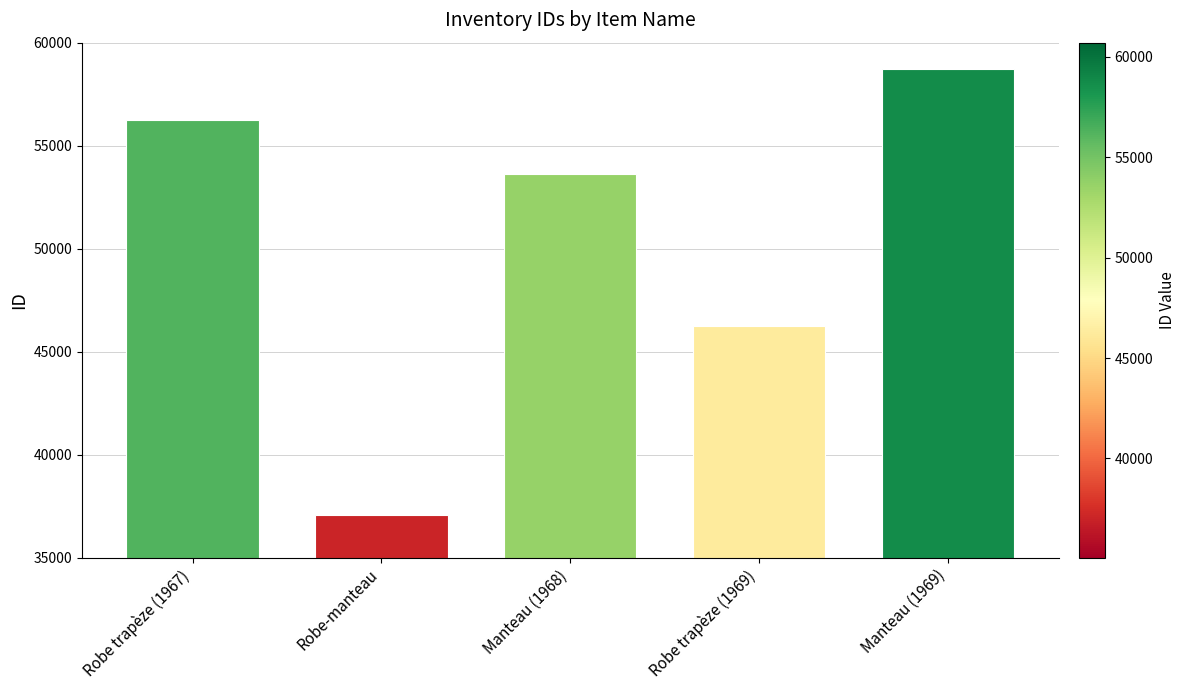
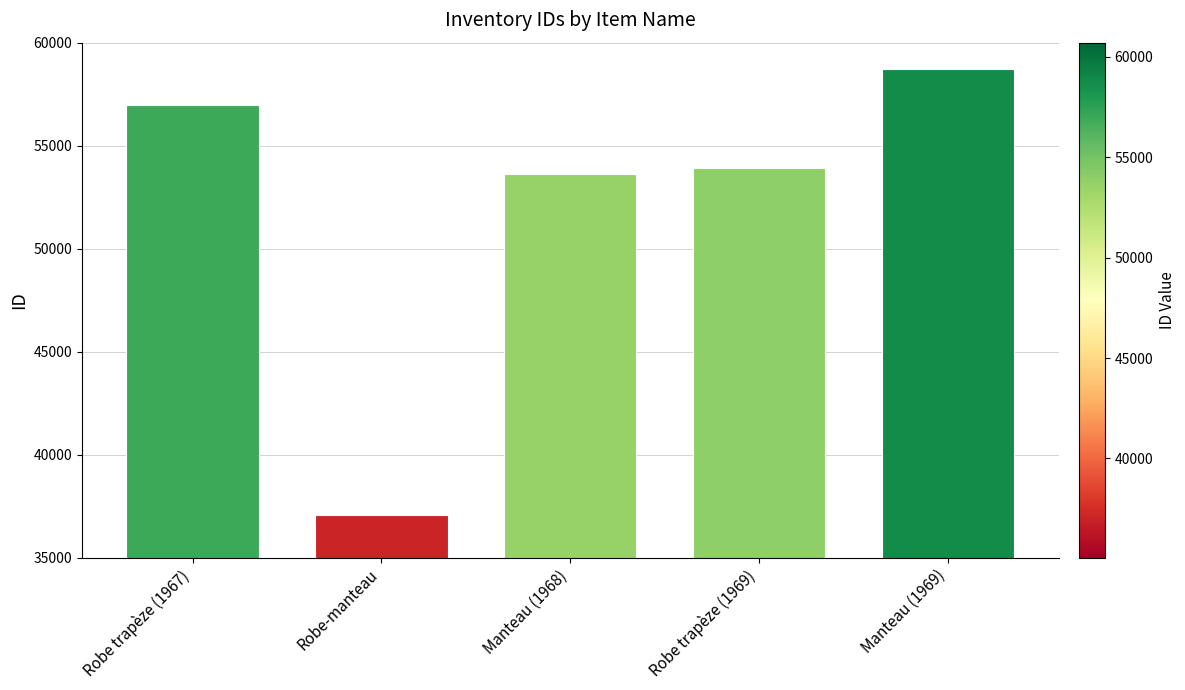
Robe trapèze (1967): 56200 -> 57000
Robe trapèze (1969): 46300 -> 53900
